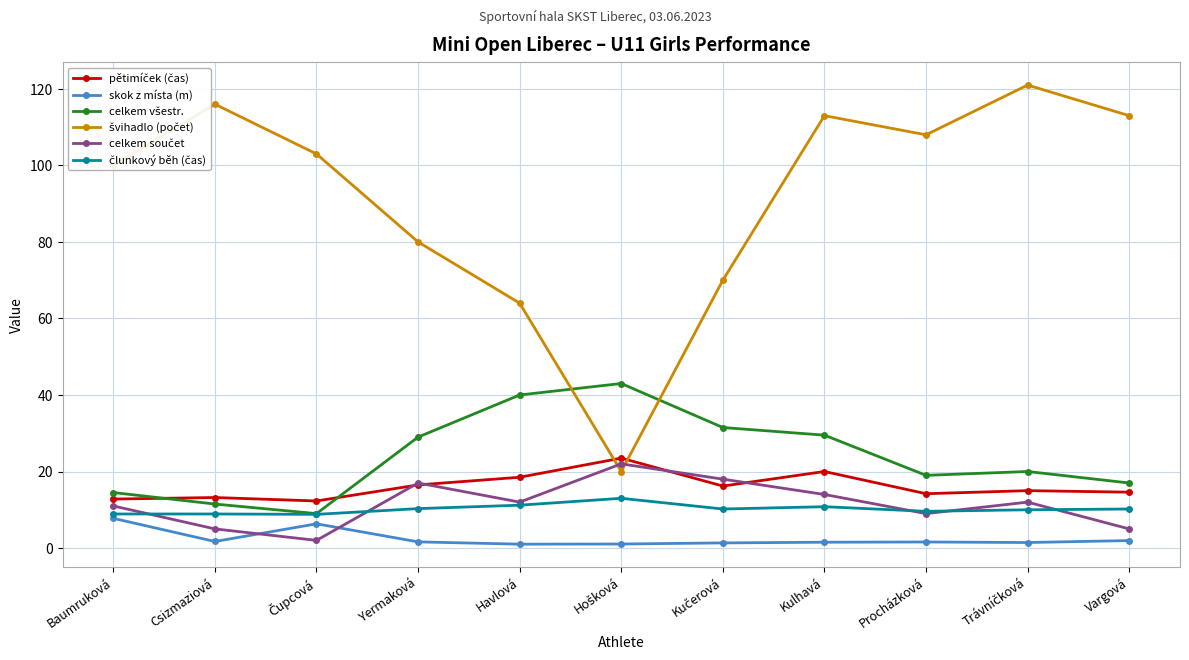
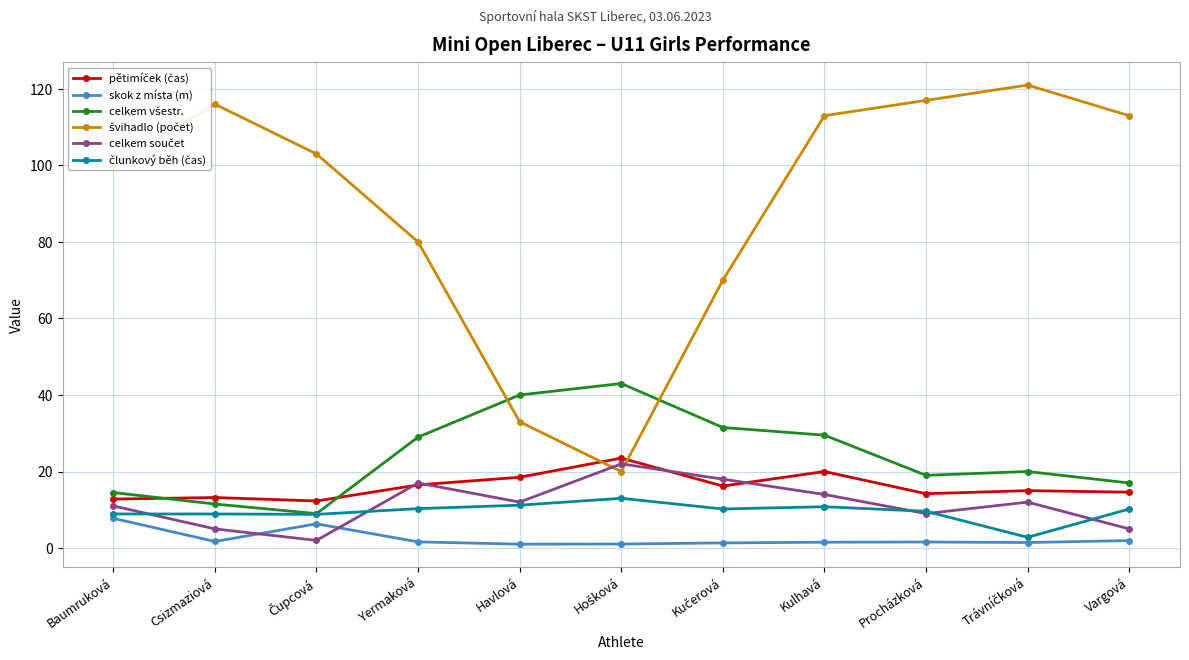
švihadlo (počet), Havlová: 64 -> 33
švihadlo (počet), Procházková: 108 -> 117
člunkový běh (čas), Trávníčková: 10 -> 3
